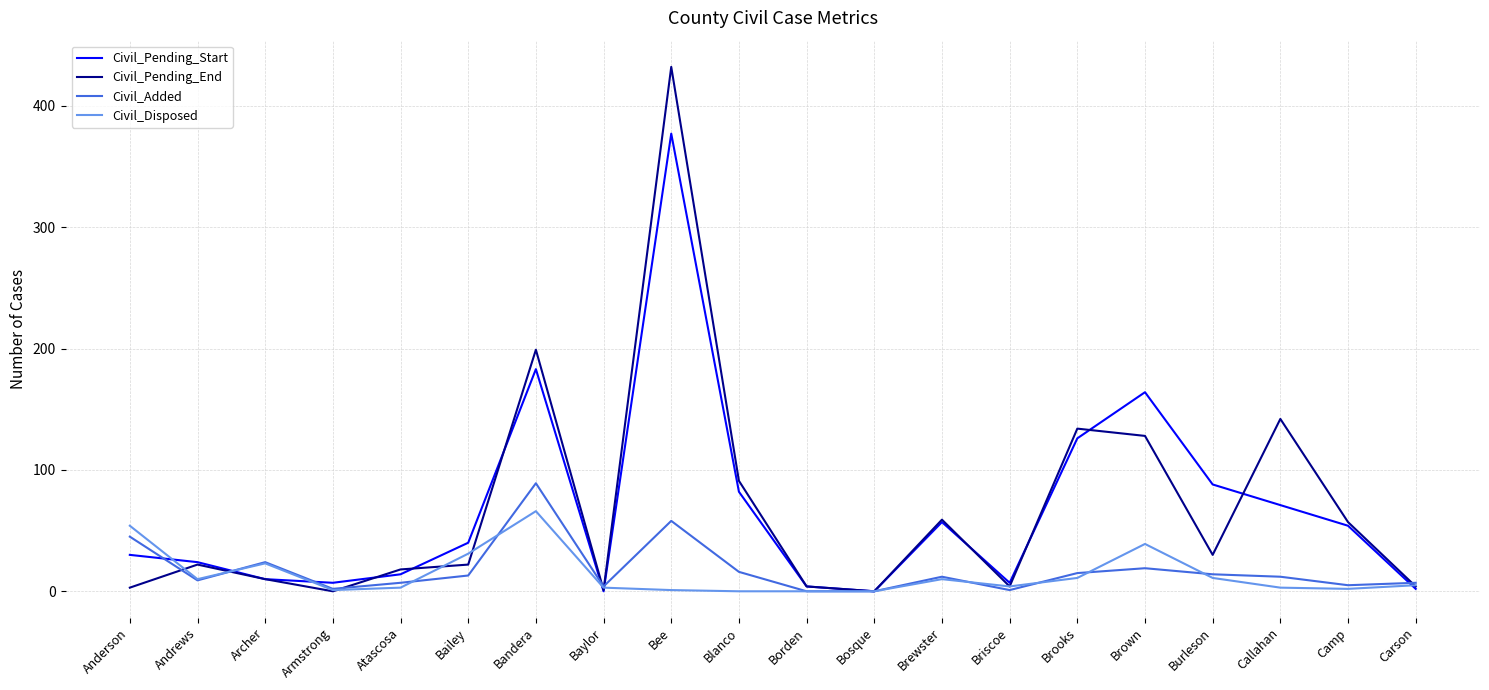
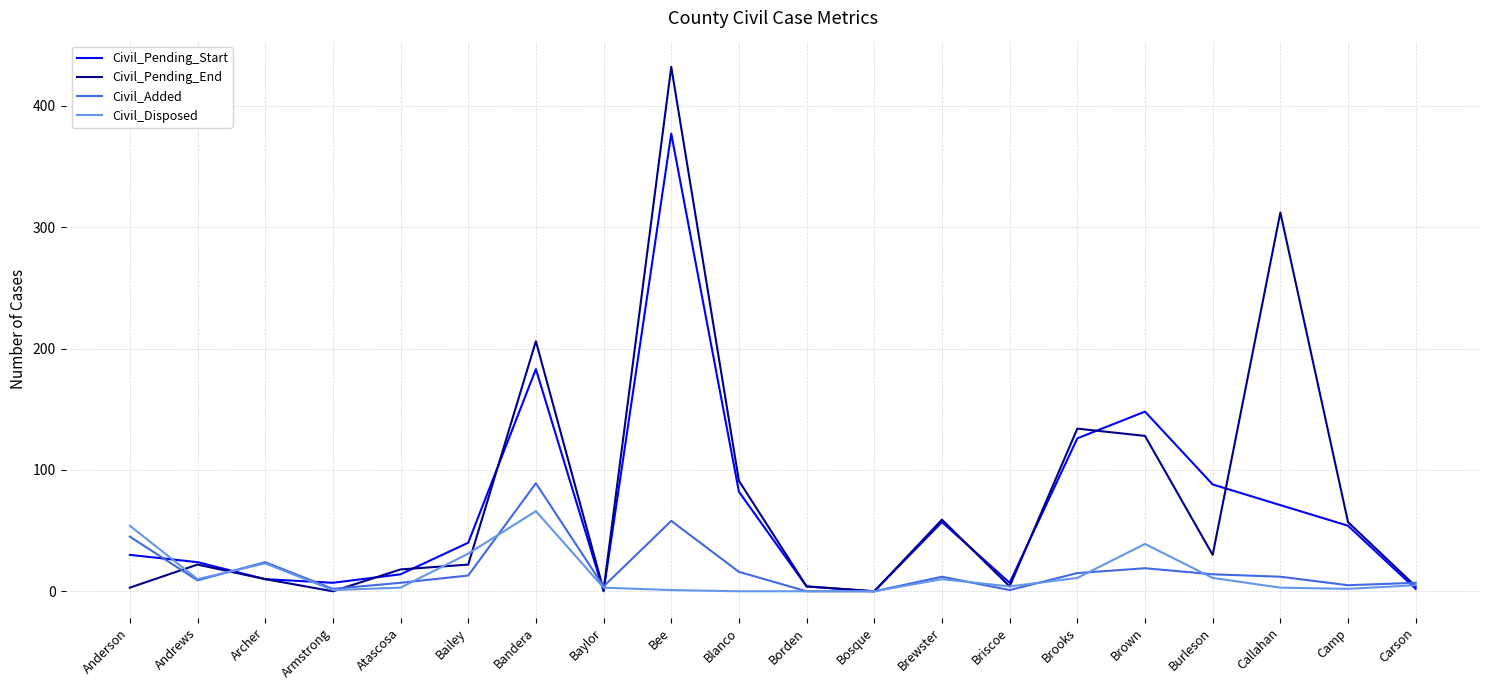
Civil_Pending_End, Bandera: 199 -> 206
Civil_Pending_Start, Brown: 164 -> 148
Civil_Pending_End, Callahan: 142 -> 312
